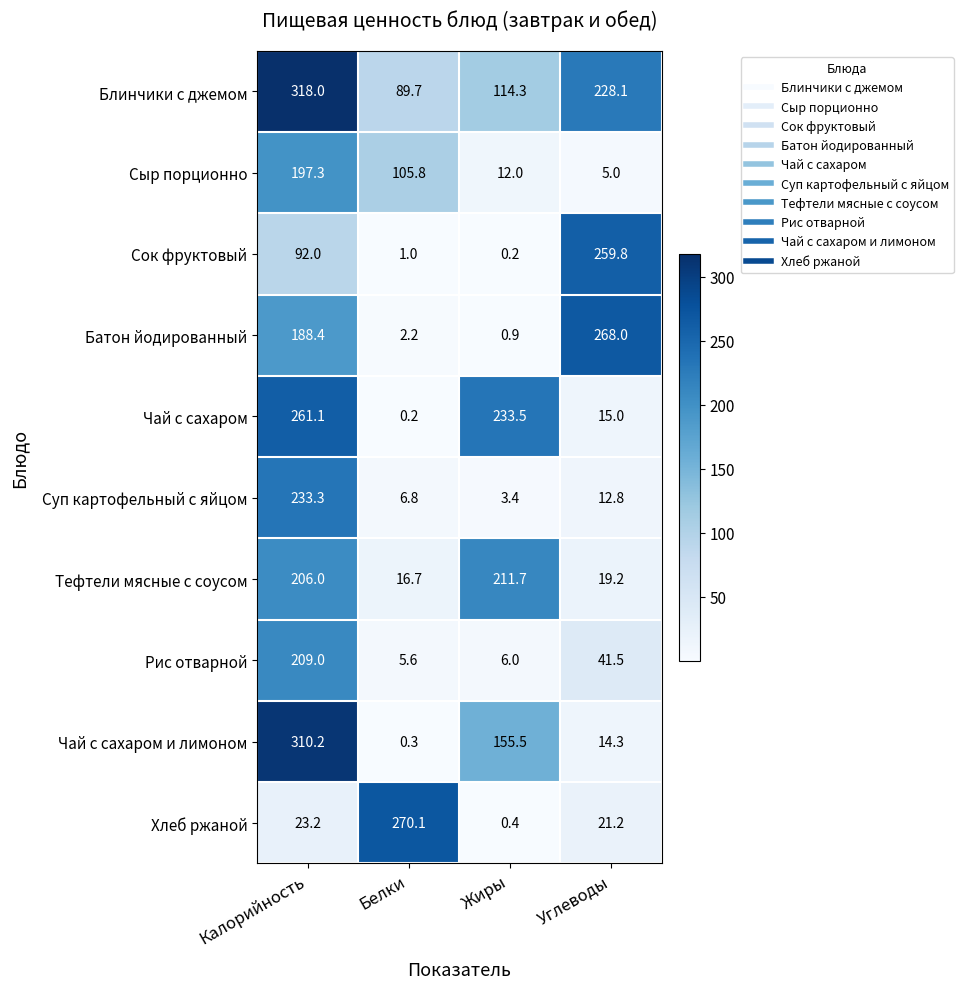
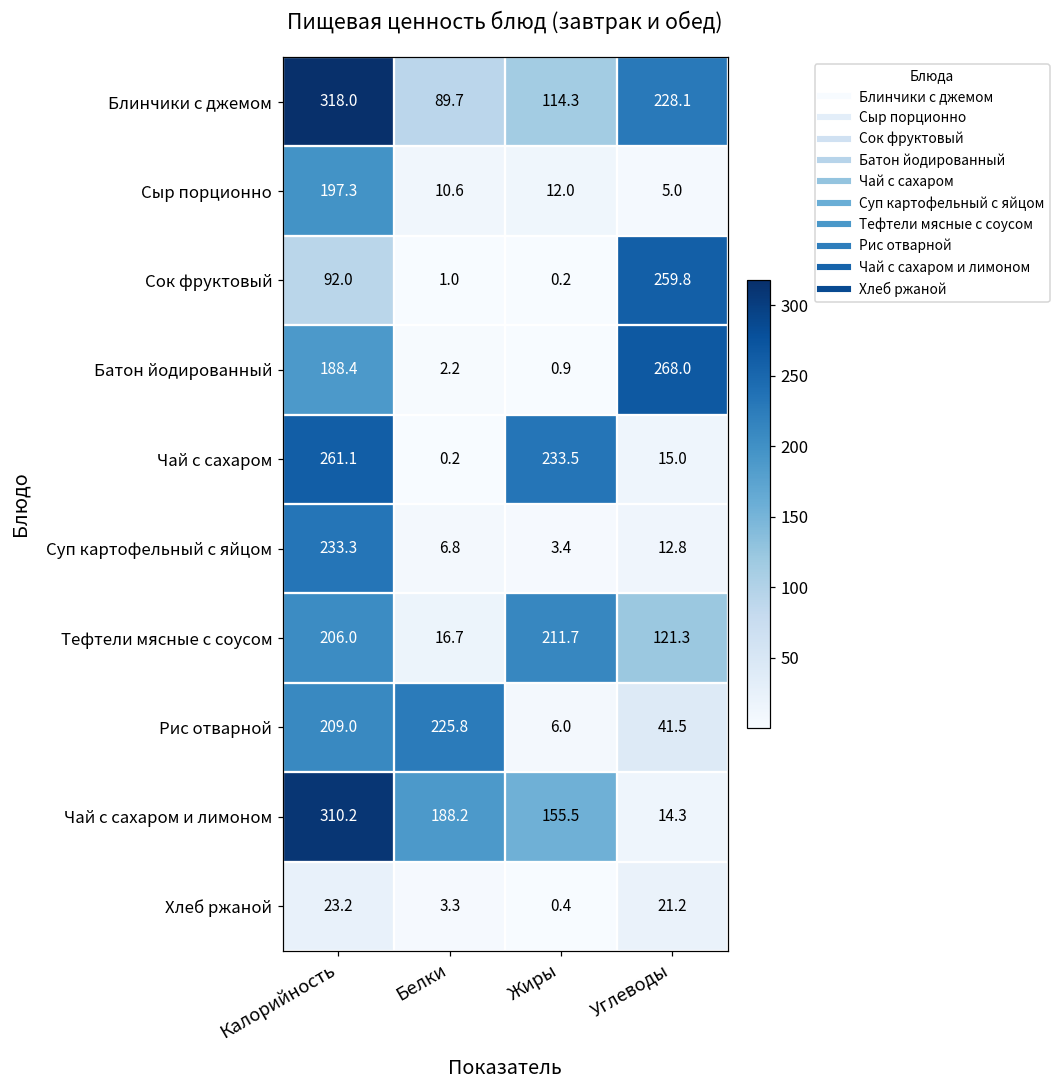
Сыр порционно, Белки: 105.8 -> 10.6
Тефтели мясные с соусом, Углеводы: 19.2 -> 121.3
Рис отварной, Белки: 5.6 -> 225.8
Чай с сахаром и лимоном, Белки: 0.3 -> 188.2
Хлеб ржаной, Белки: 270.1 -> 3.3
